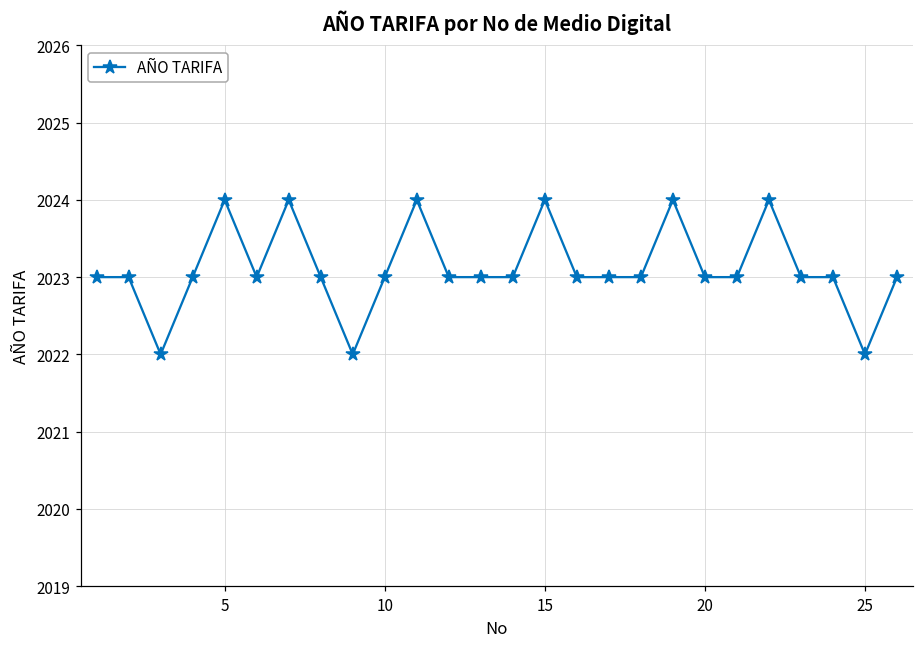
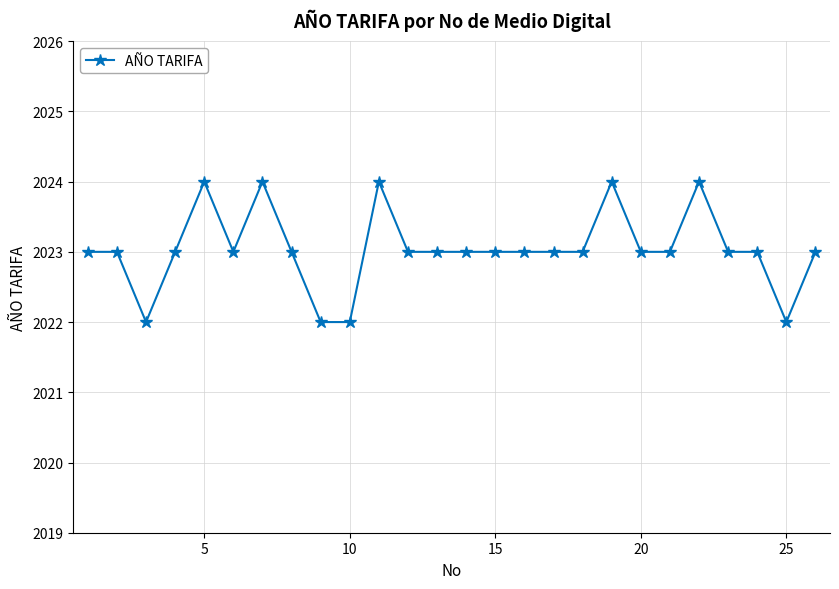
10: 2023 -> 2022
15: 2024 -> 2023
